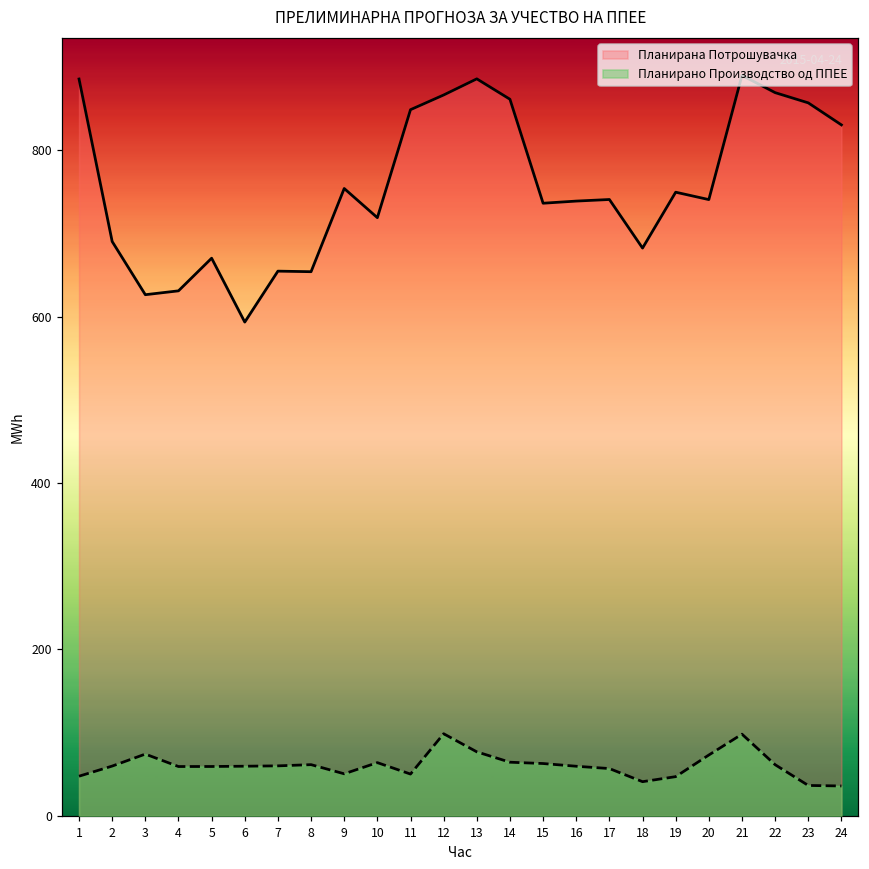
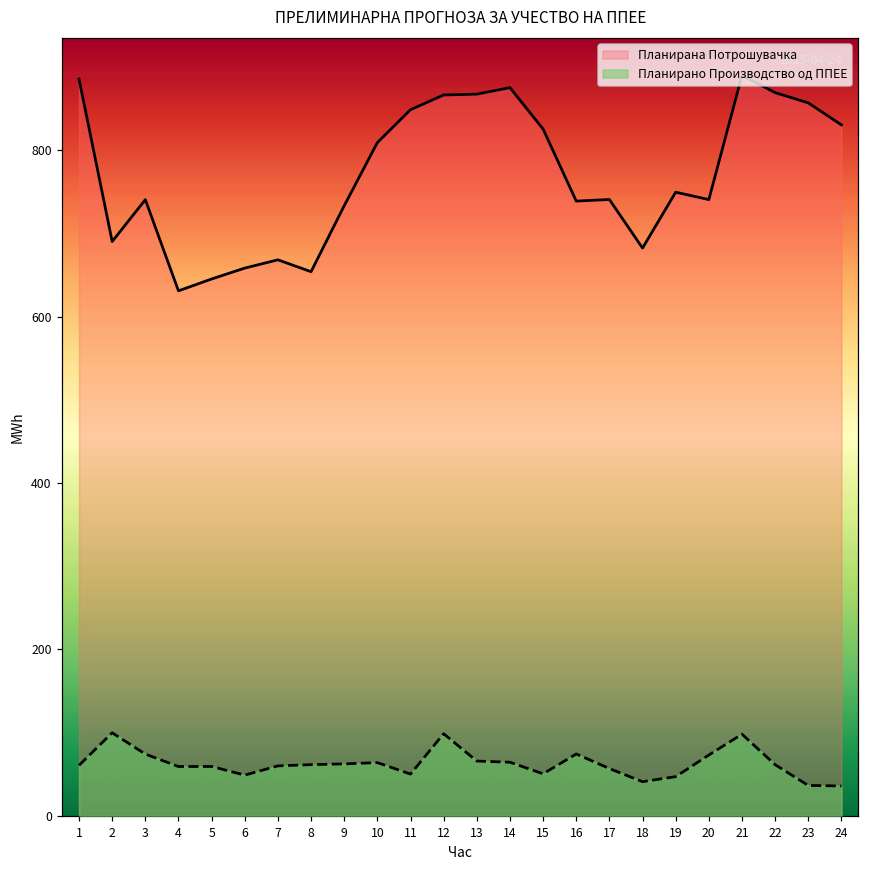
Планирано Производство од ППЕЕ, 1: 50 -> 60
Планирано Производство од ППЕЕ, 2: 60 -> 100
Планирана Потрошувачка, 3: 630 -> 740
Планирана Потрошувачка, 5: 670 -> 650
Планирана Потрошувачка, 6: 590 -> 660
Планирано Производство од ППЕЕ, 6: 60 -> 50
Планирана Потрошувачка, 7: 650 -> 670
Планирана Потрошувачка, 9: 750 -> 730
Планирано Производство од ППЕЕ, 9: 50 -> 60
Планирана Потрошувачка, 10: 720 -> 810
Планирана Потрошувачка, 13: 890 -> 870
Планирано Производство од ППЕЕ, 13: 80 -> 70
Планирана Потрошувачка, 14: 860 -> 880
Планирана Потрошувачка, 15: 740 -> 830
Планирано Производство од ППЕЕ, 15: 60 -> 50
Планирано Производство од ППЕЕ, 16: 60 -> 70
